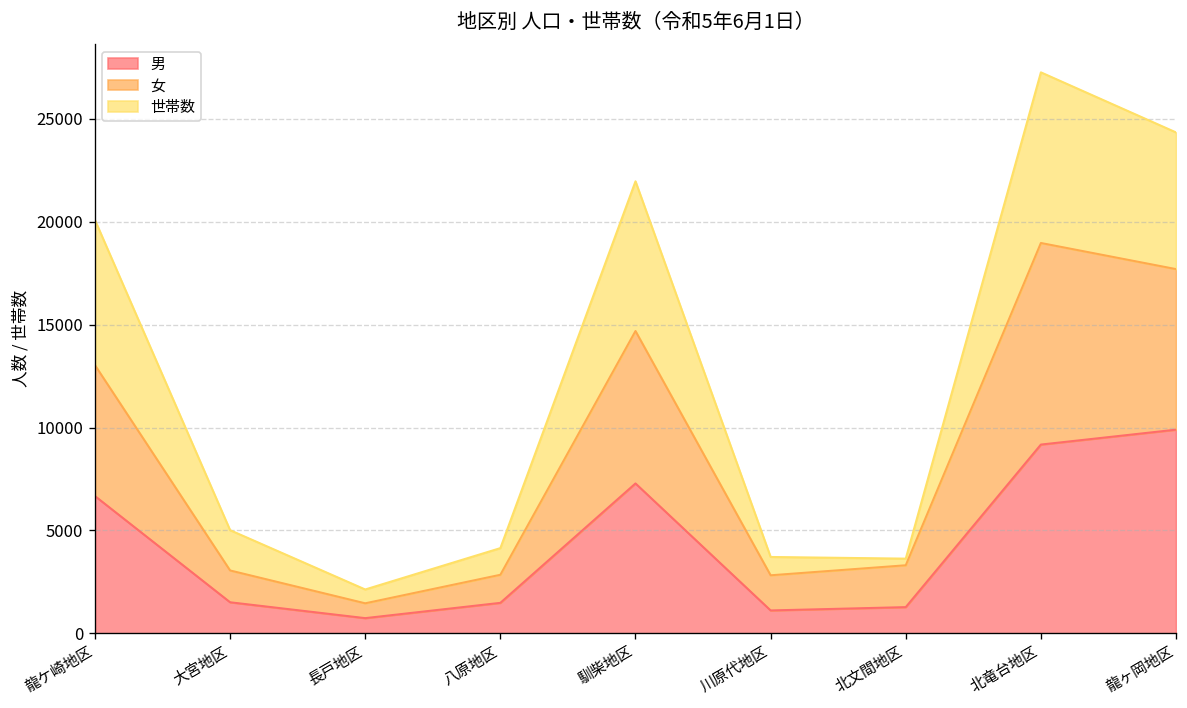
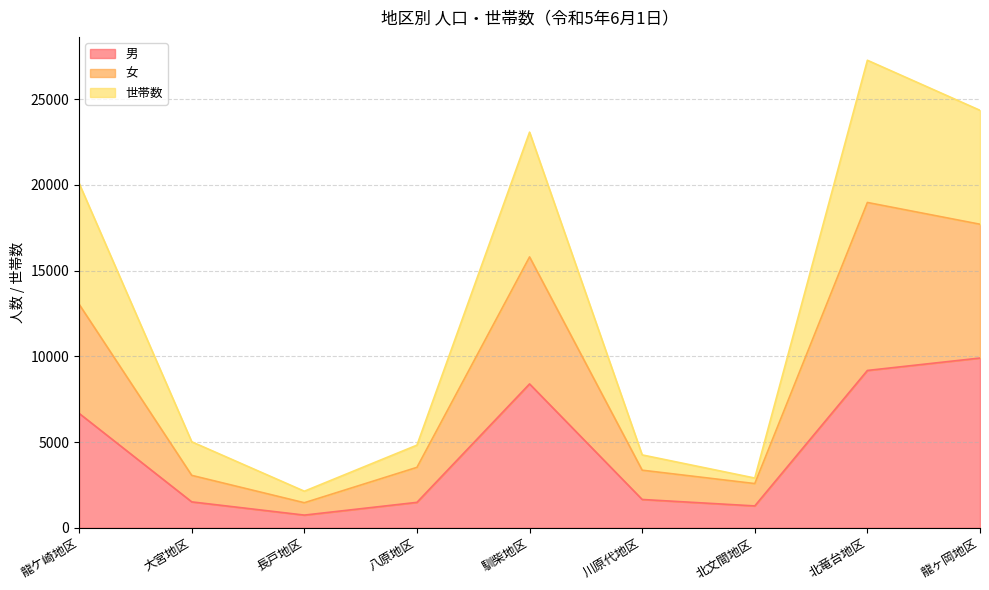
女, 八原地区: 1400 -> 2000
男, 馴柴地区: 7300 -> 8400
男, 川原代地区: 1100 -> 1700
女, 北文間地区: 2000 -> 1300
